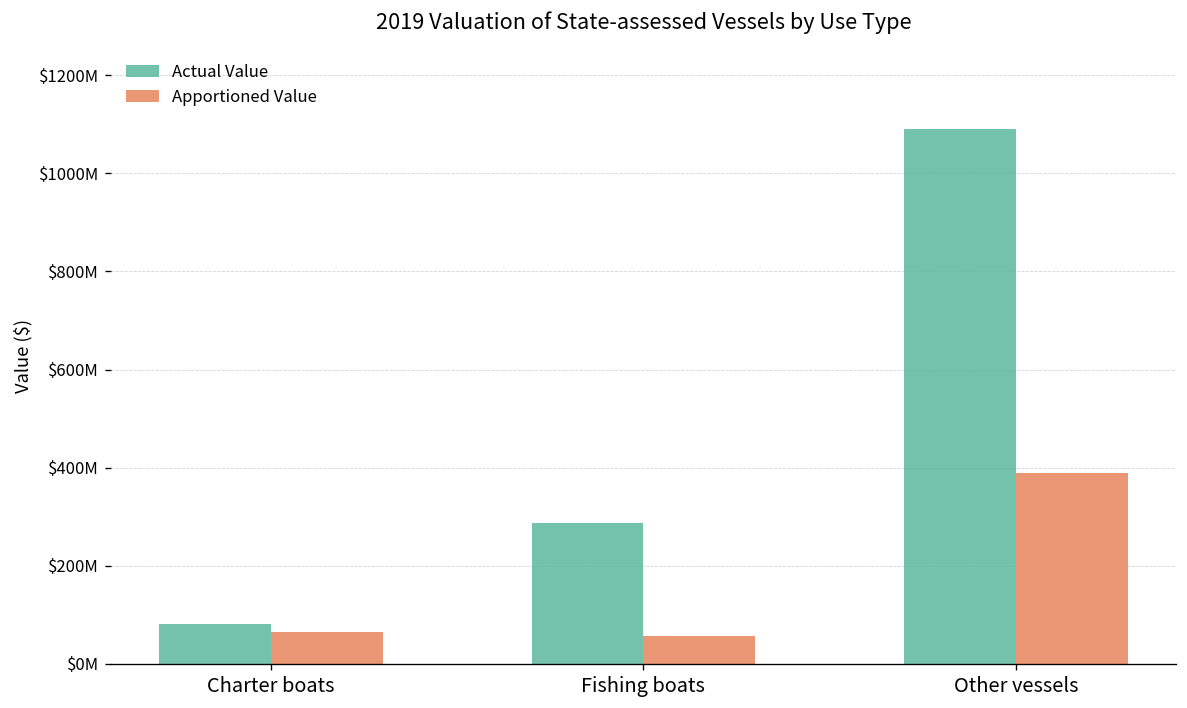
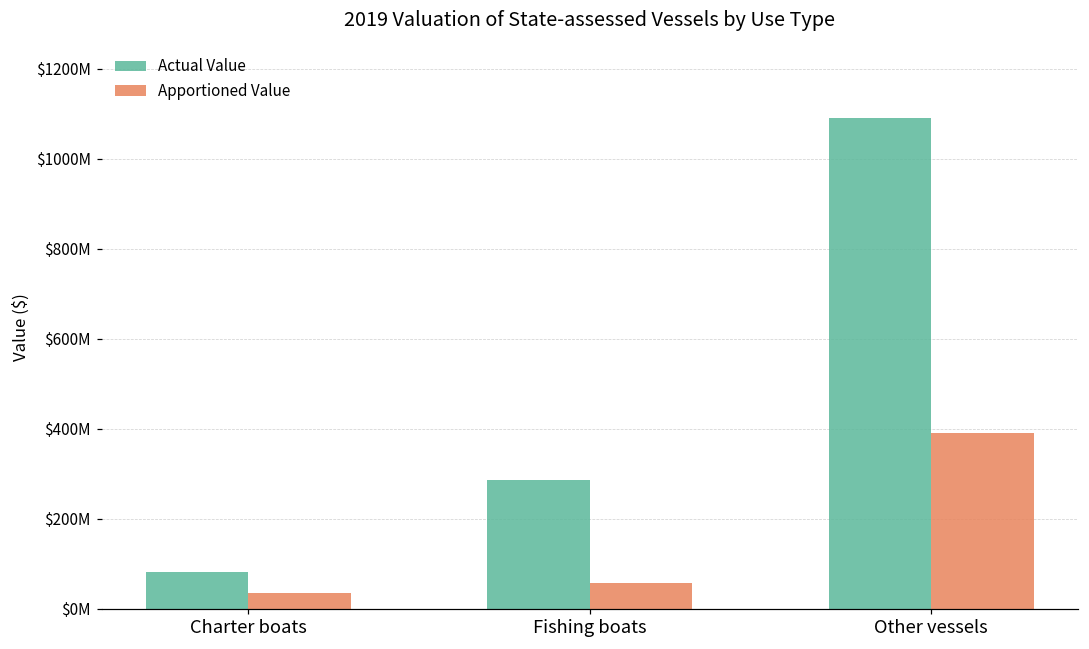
Apportioned Value, Charter boats: $70000000 -> $40000000
